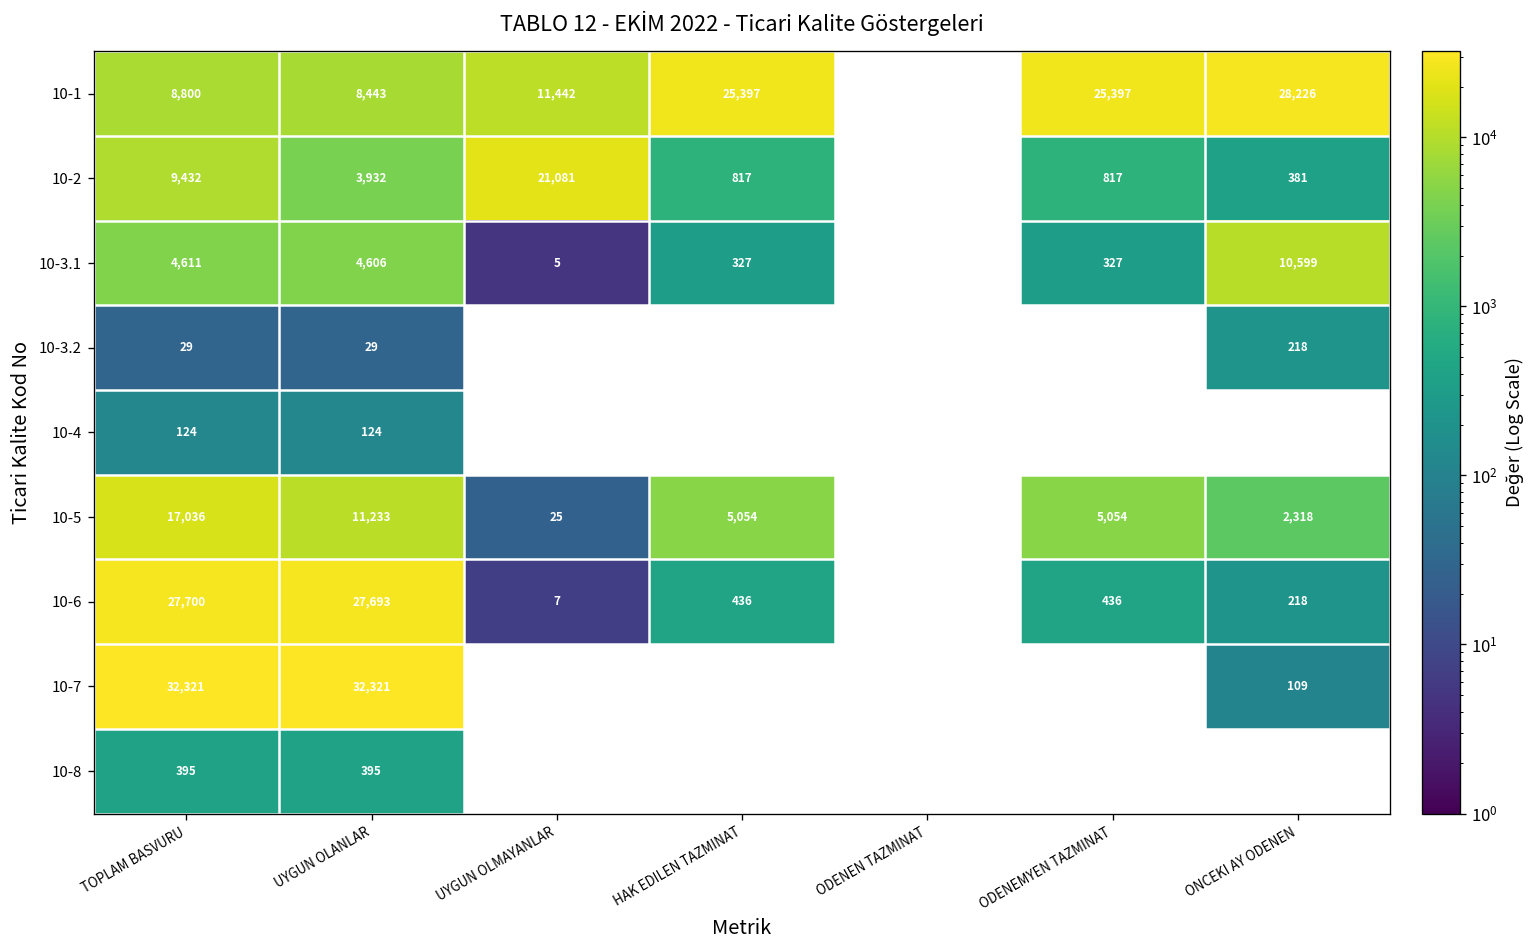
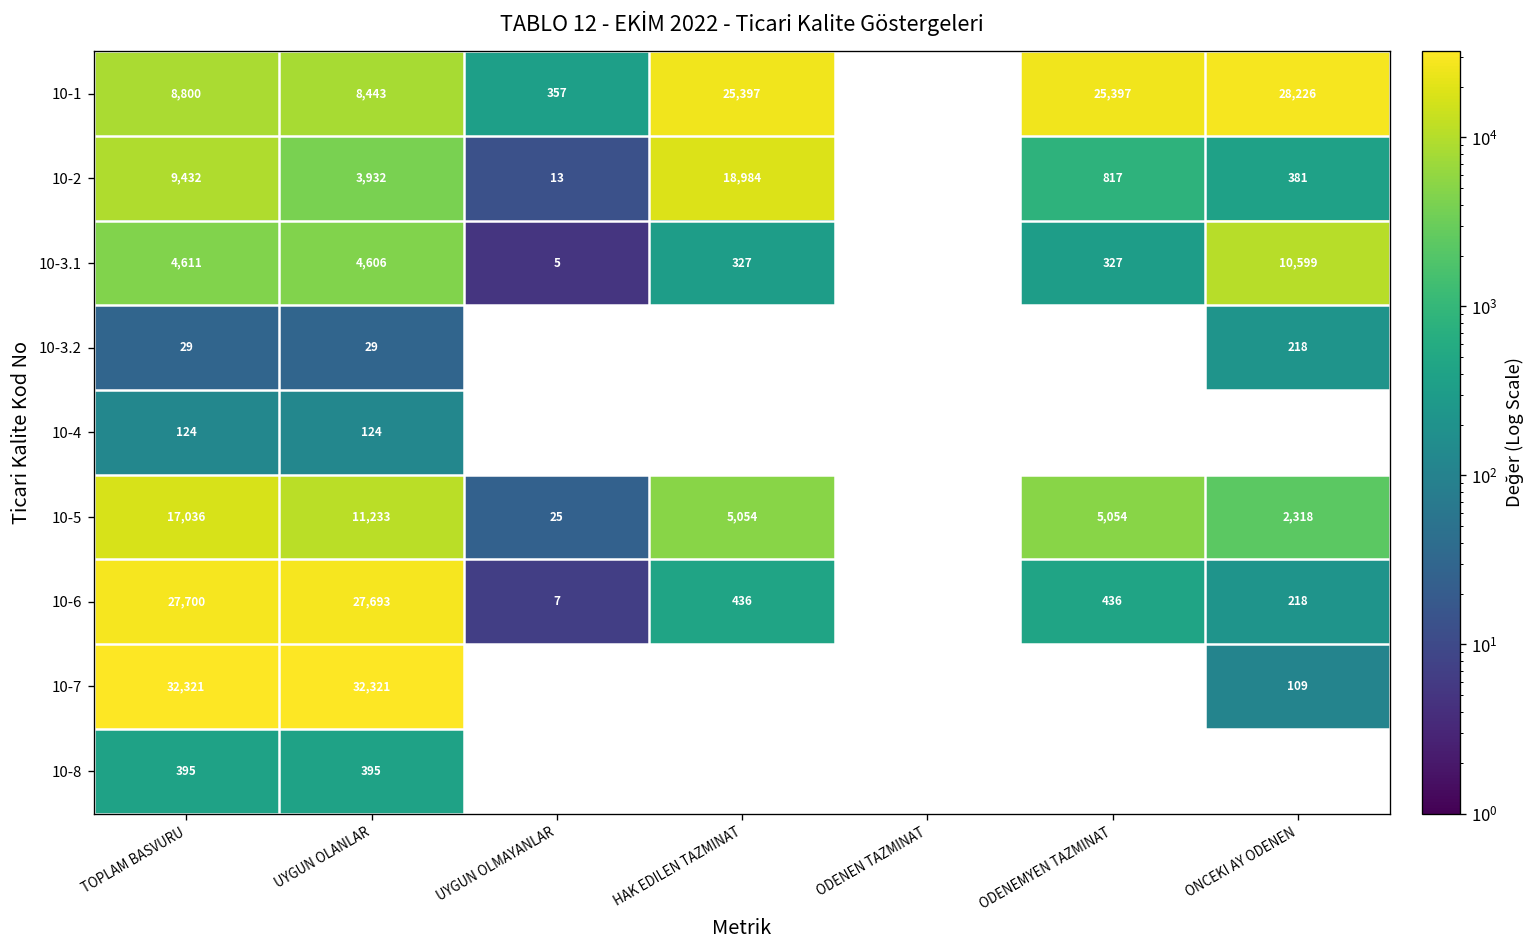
10-1, UYGUN OLMAYANLAR: 11,442 -> 357
10-2, UYGUN OLMAYANLAR: 21,081 -> 13
10-2, HAK EDILEN TAZMINAT: 817 -> 18,984
